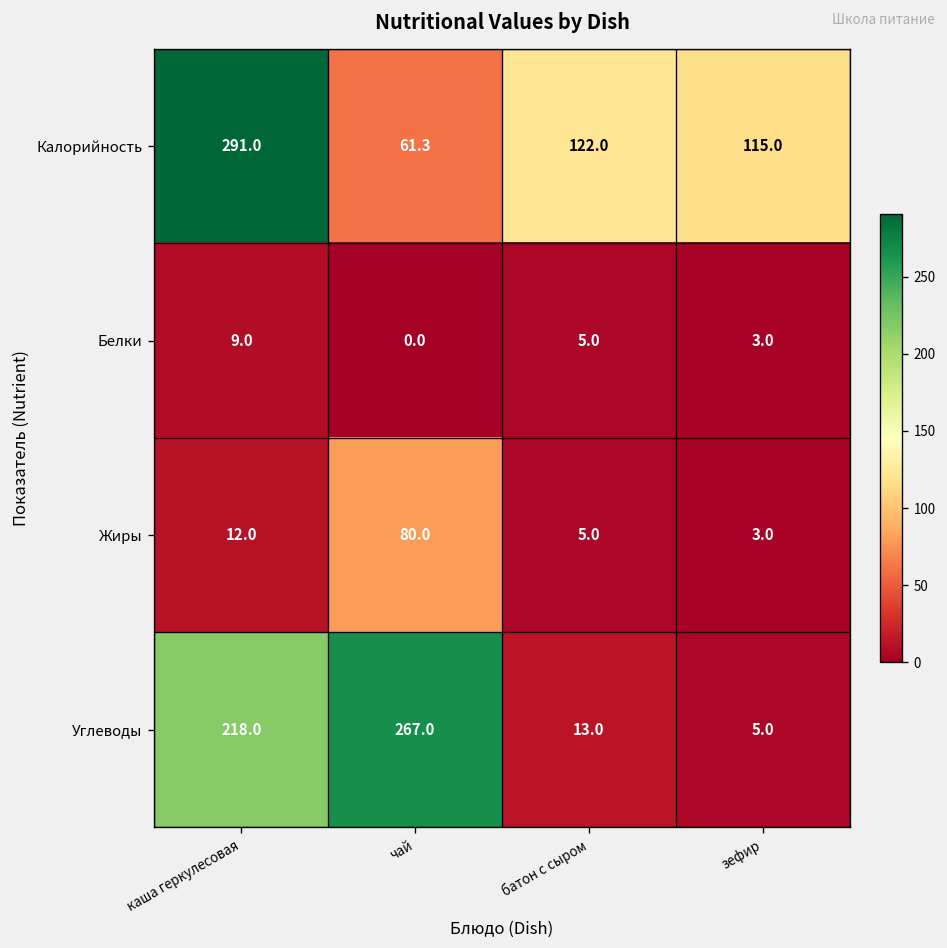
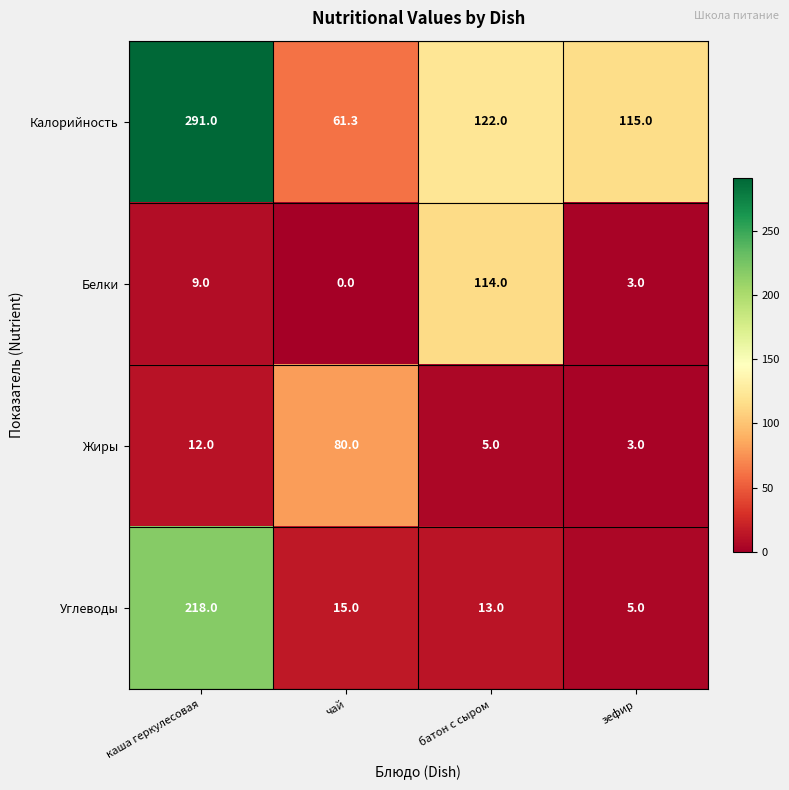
Белки, батон с сыром: 5.0 -> 114.0
Углеводы, чай: 267.0 -> 15.0
